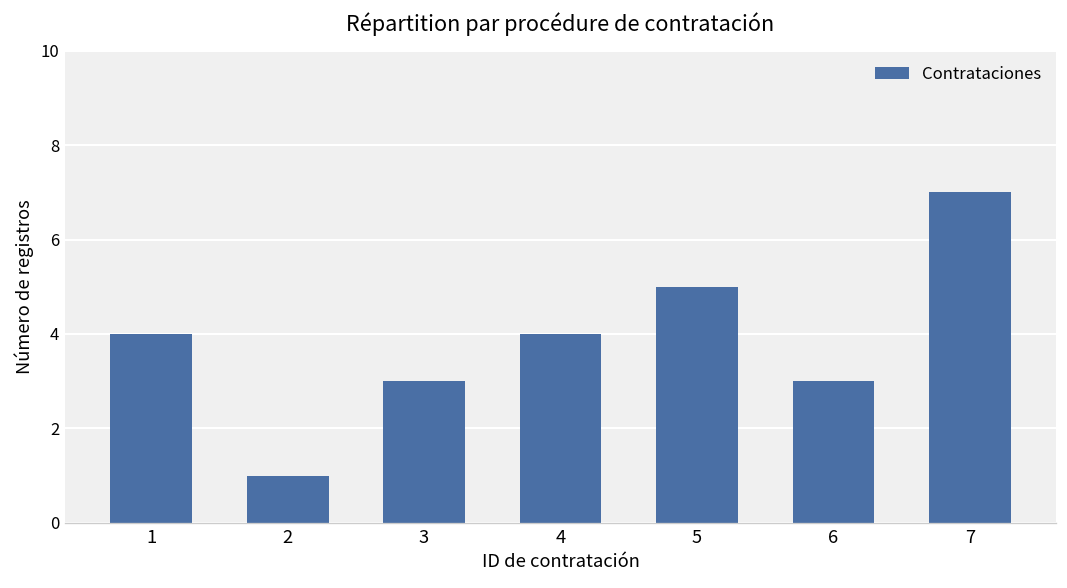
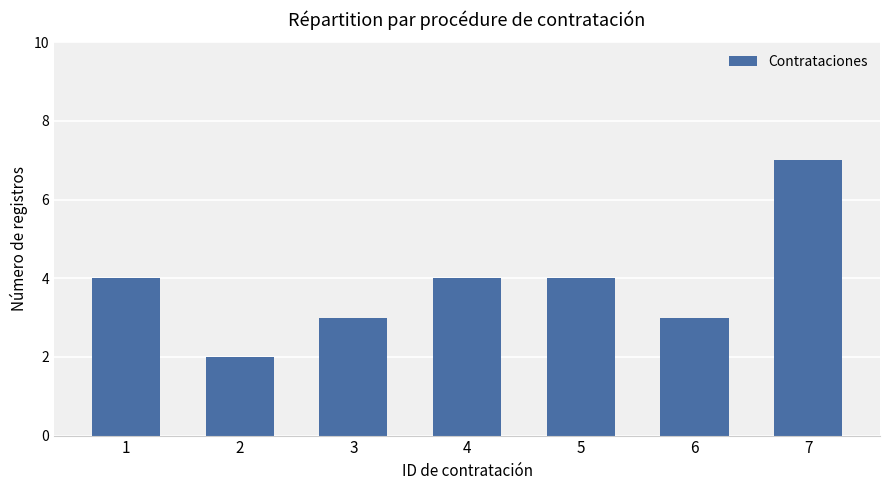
2: 1 -> 2
5: 5 -> 4
